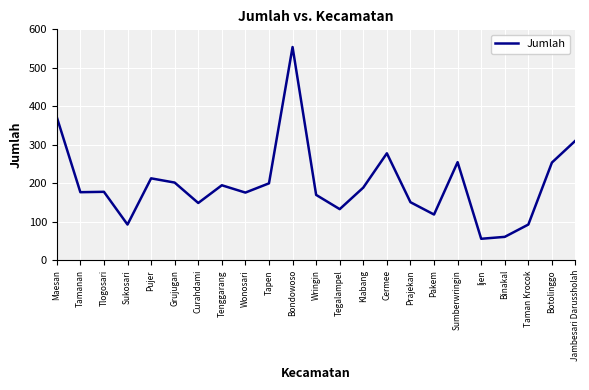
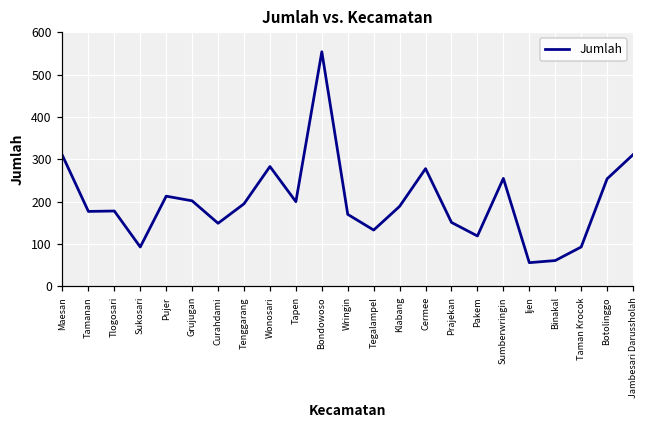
Maesan: 370 -> 310
Wonosari: 180 -> 280
